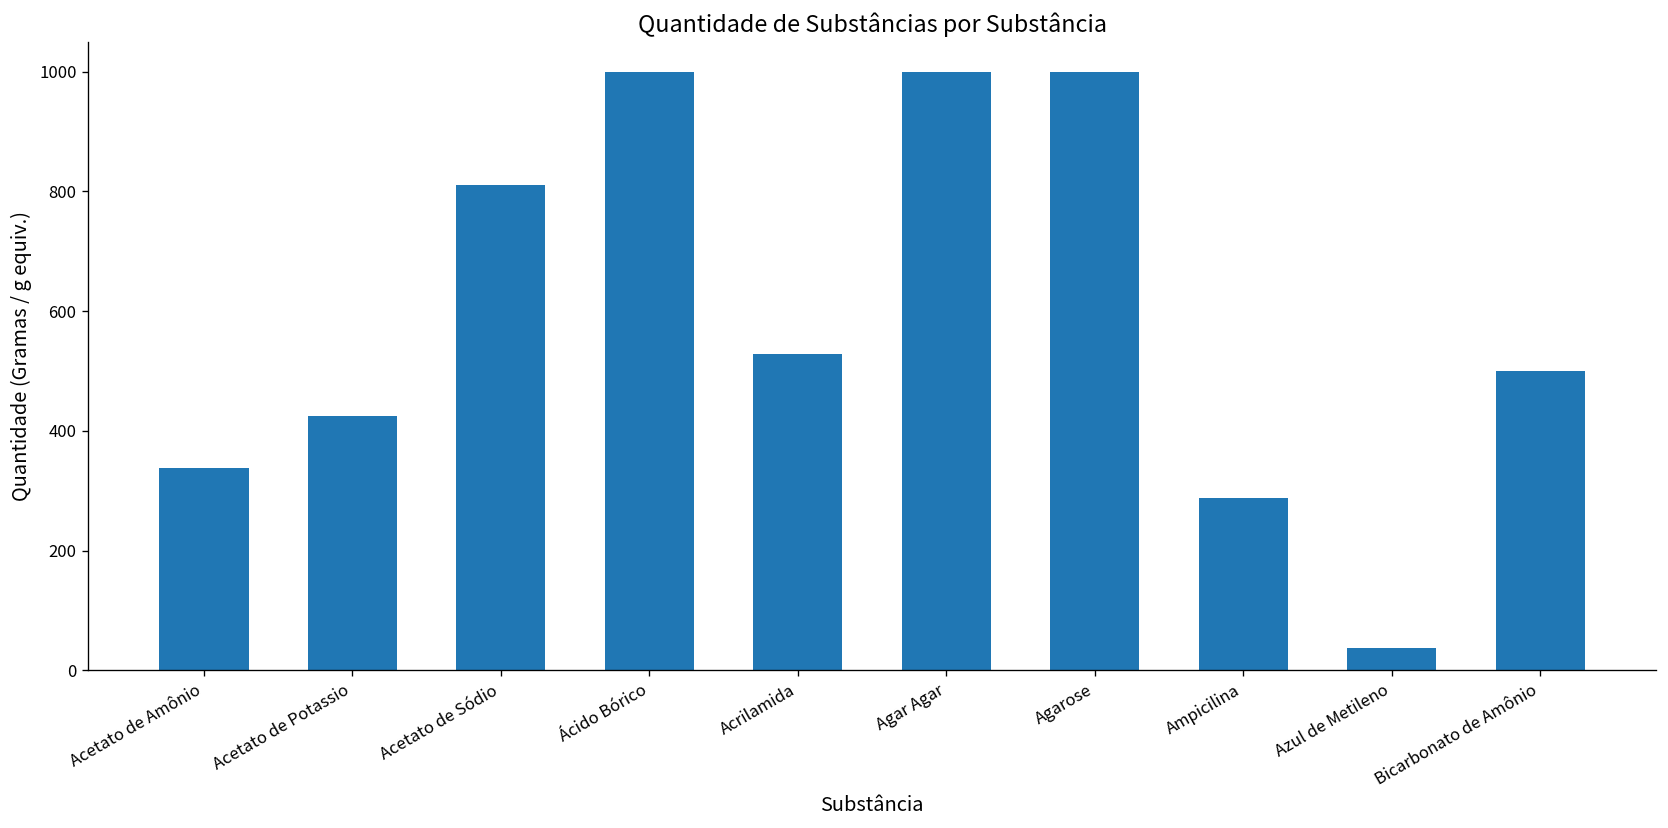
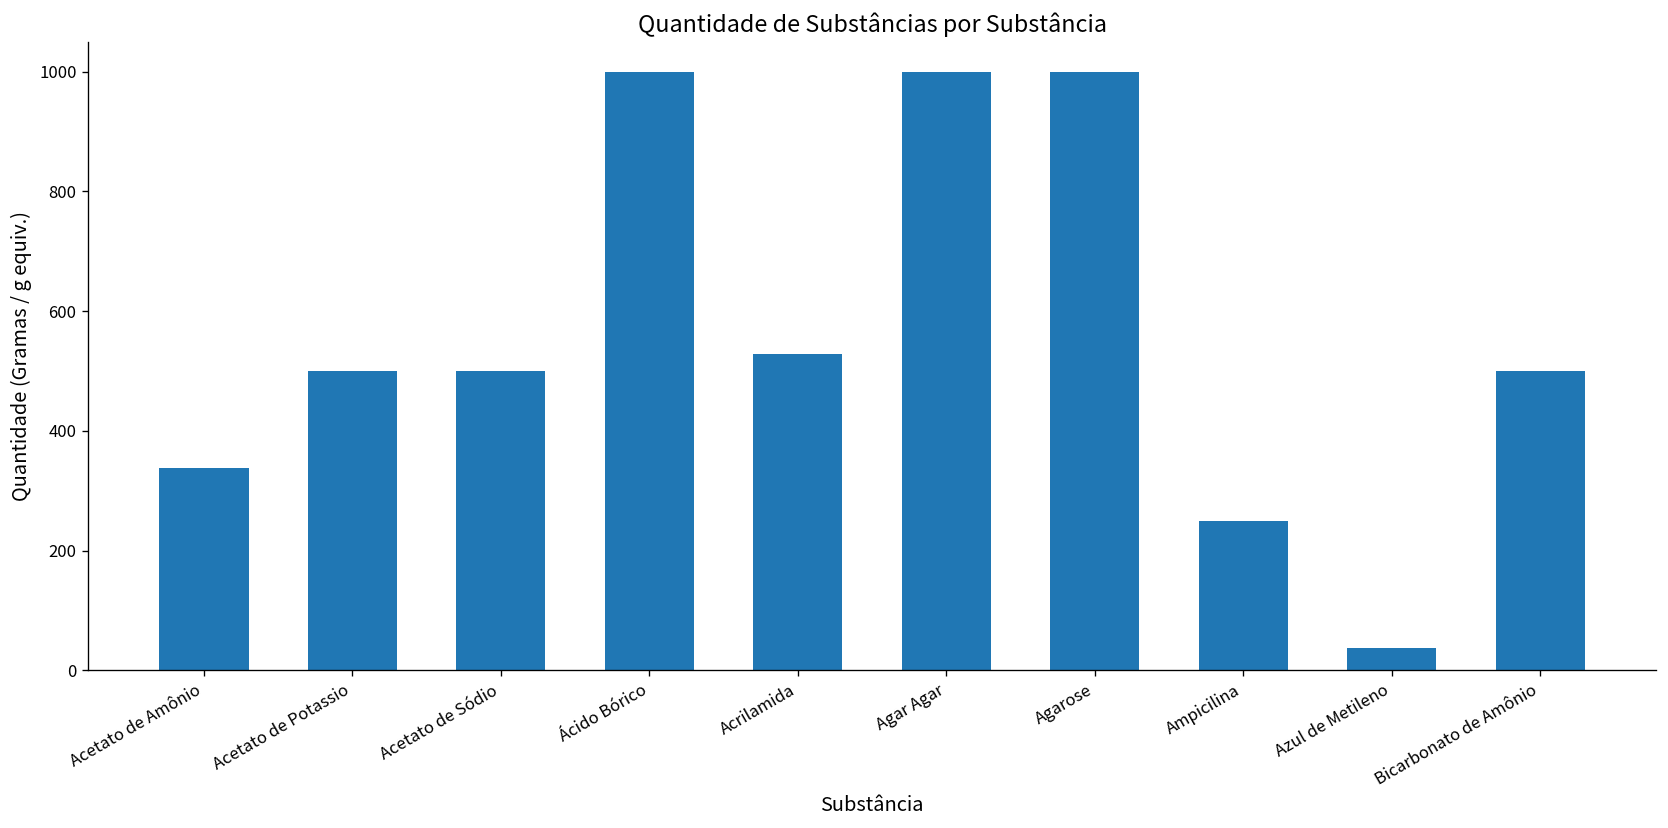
Acetato de Potassio: 430 -> 500
Acetato de Sódio: 810 -> 500
Ampicilina: 290 -> 250
